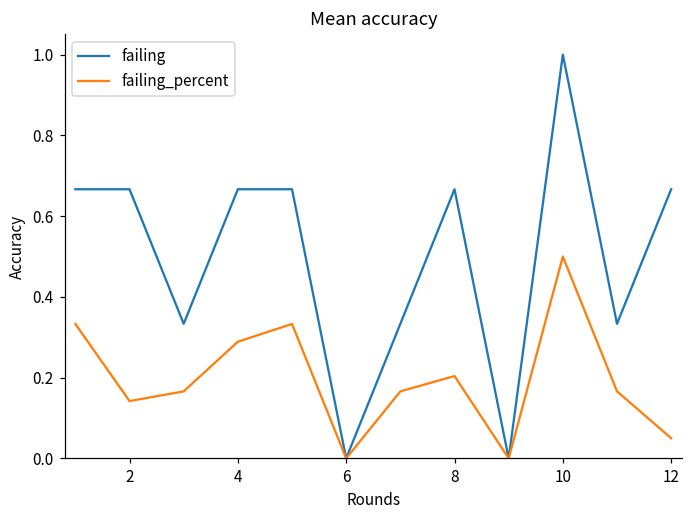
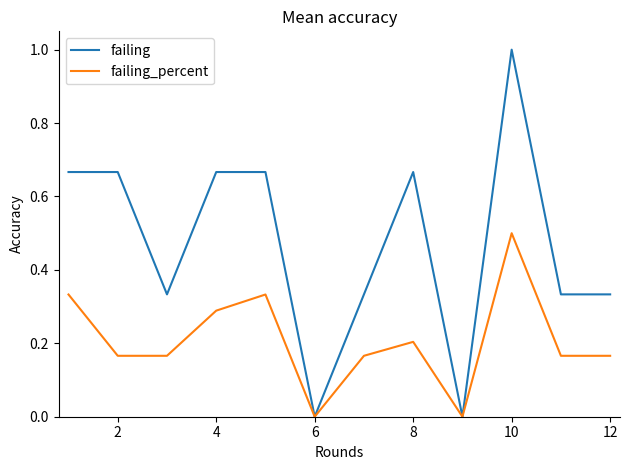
failing_percent, 2: 0.14 -> 0.17
failing, 12: 0.67 -> 0.33
failing_percent, 12: 0.05 -> 0.17
